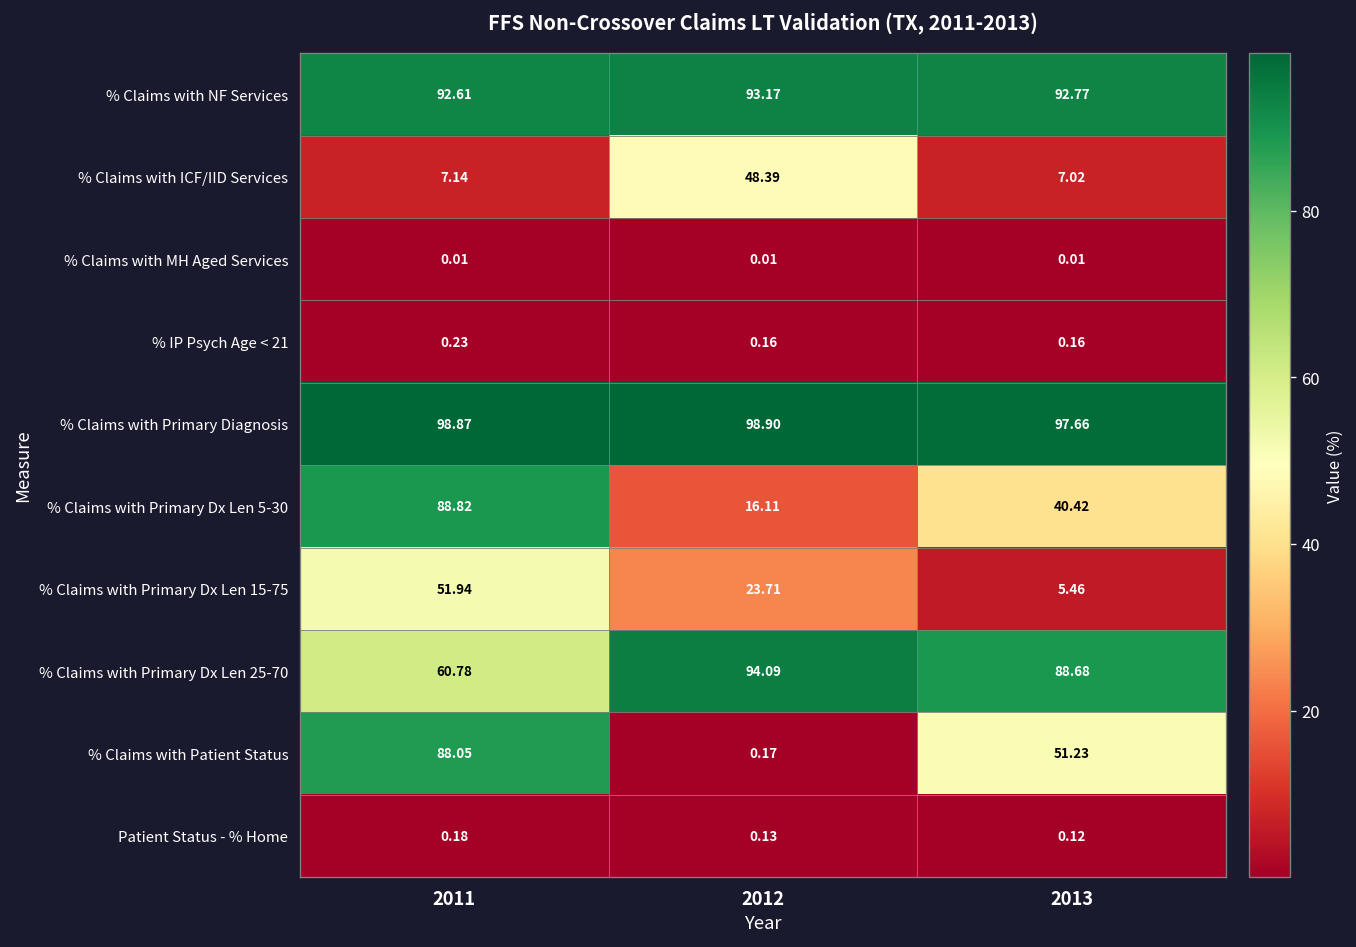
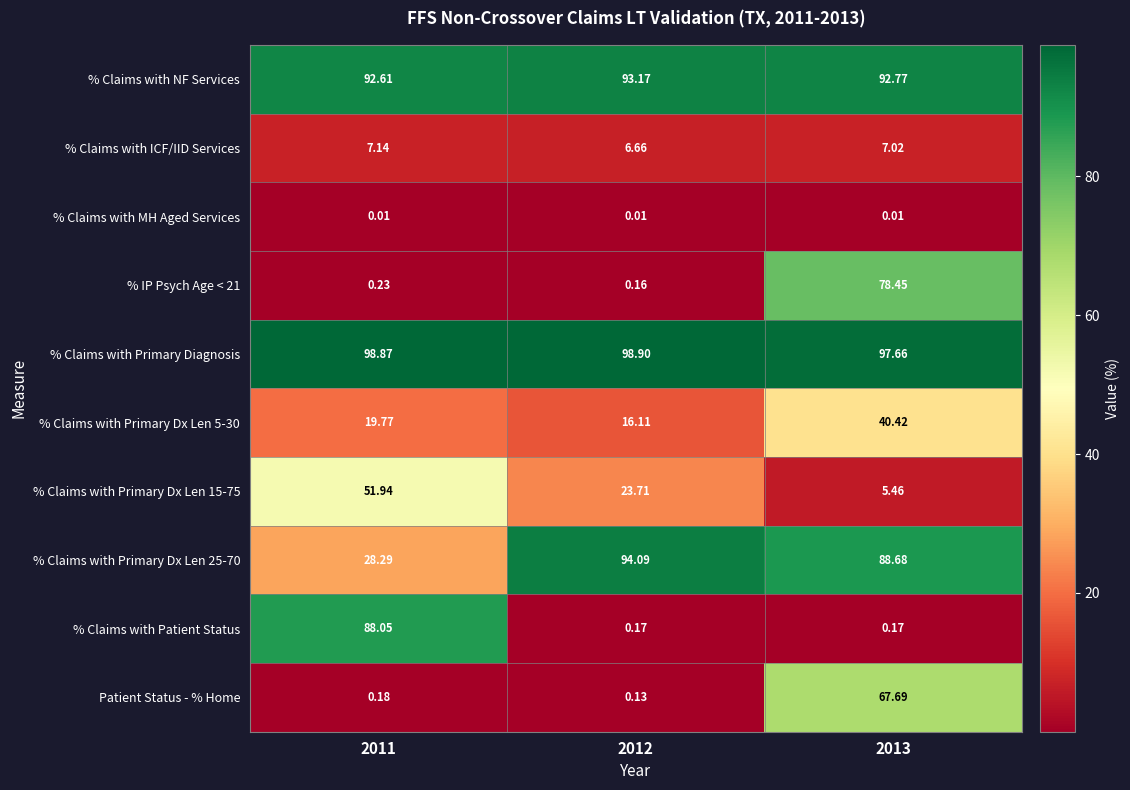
% Claims with ICF/IID Services, 2012: 48.39 -> 6.66
% IP Psych Age < 21, 2013: 0.16 -> 78.45
% Claims with Primary Dx Len 5-30, 2011: 88.82 -> 19.77
% Claims with Primary Dx Len 25-70, 2011: 60.78 -> 28.29
% Claims with Patient Status, 2013: 51.23 -> 0.17
Patient Status - % Home, 2013: 0.12 -> 67.69
